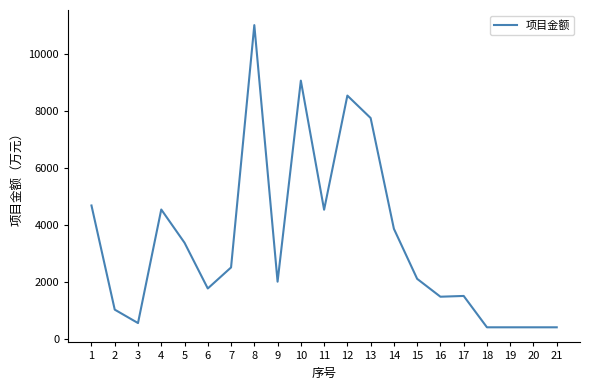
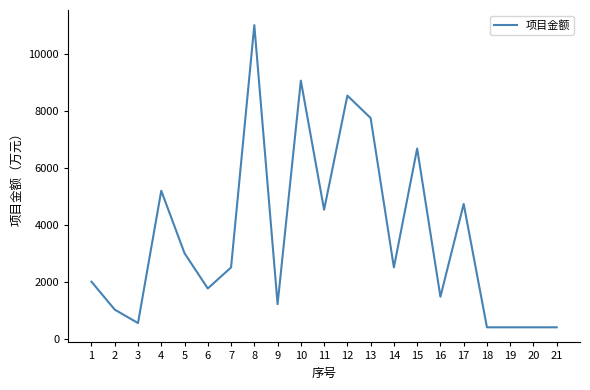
1: 4700 -> 2000
4: 4500 -> 5200
5: 3400 -> 3000
9: 2000 -> 1200
14: 3900 -> 2500
15: 2100 -> 6700
17: 1500 -> 4700
